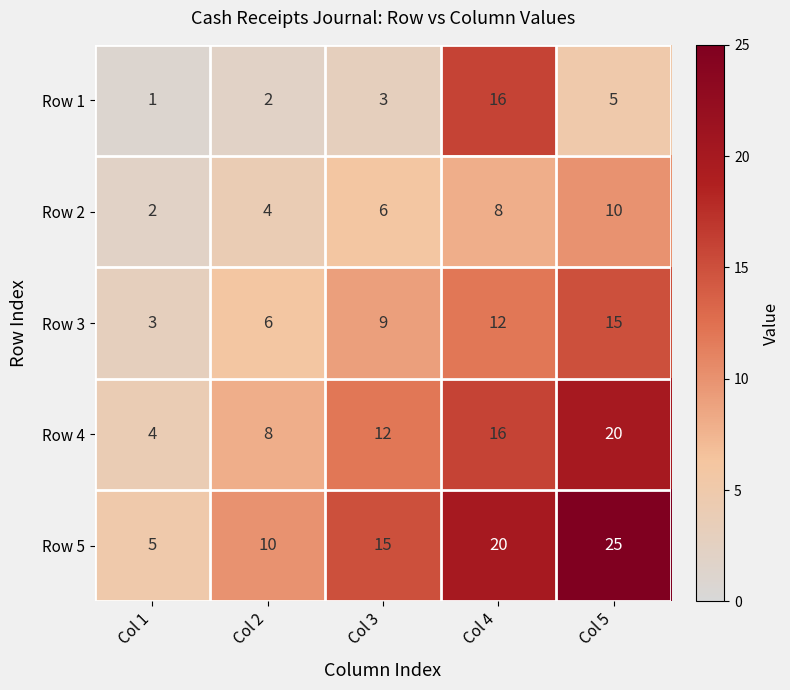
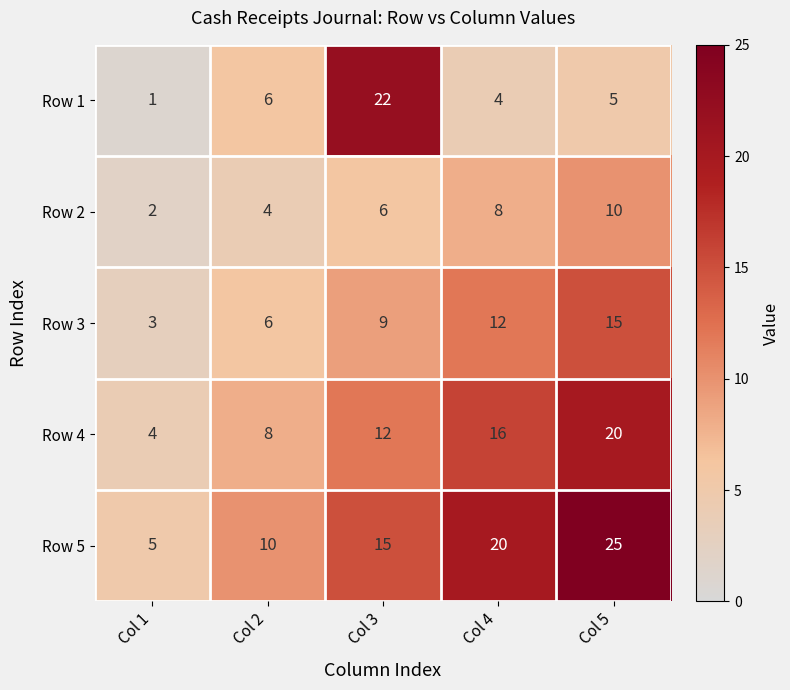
Row 1, Col 2: 2 -> 6
Row 1, Col 3: 3 -> 22
Row 1, Col 4: 16 -> 4
